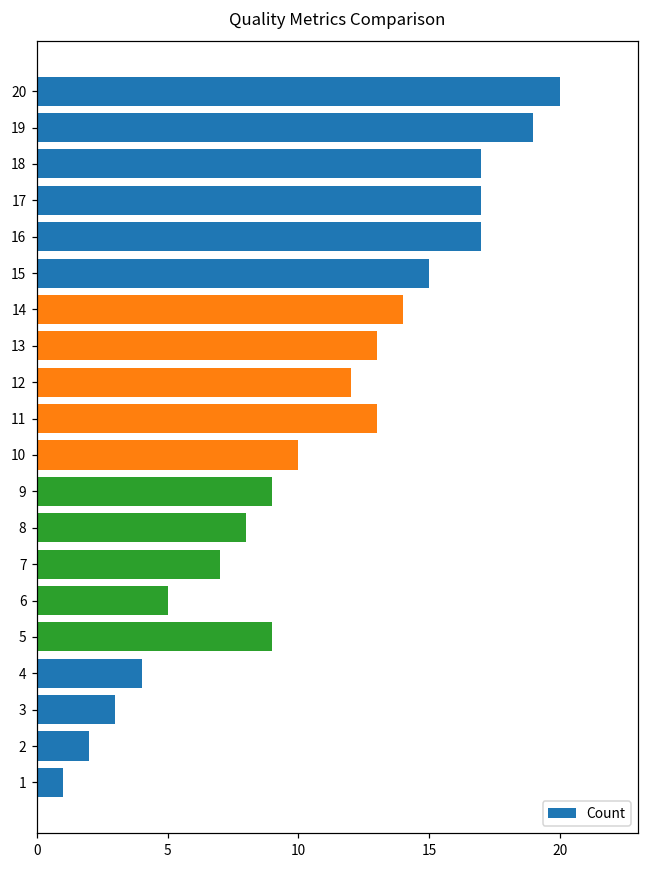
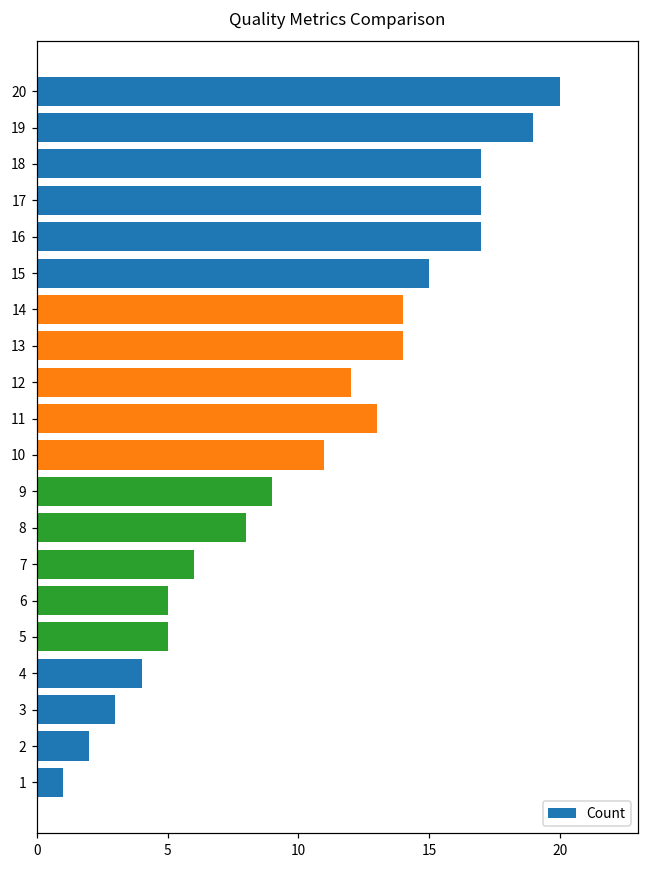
13: 13 -> 14
10: 10 -> 11
7: 7 -> 6
5: 9 -> 5
